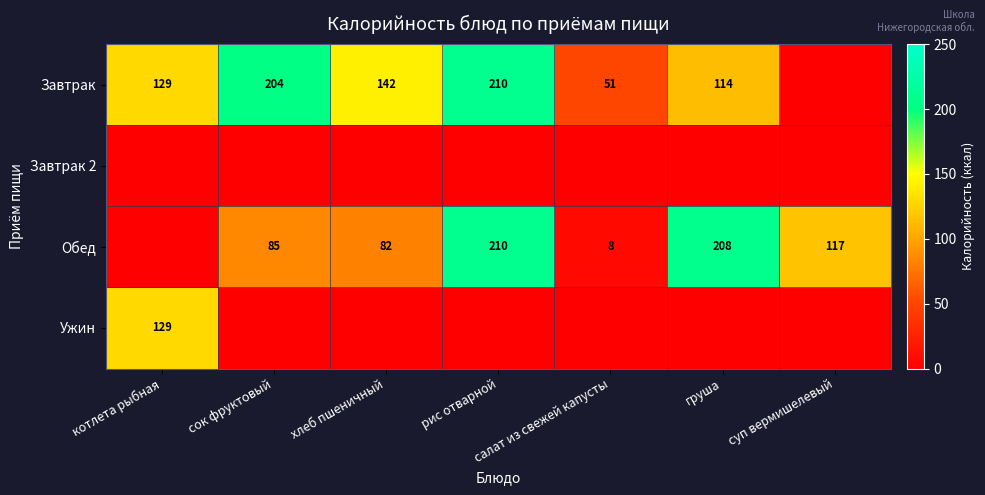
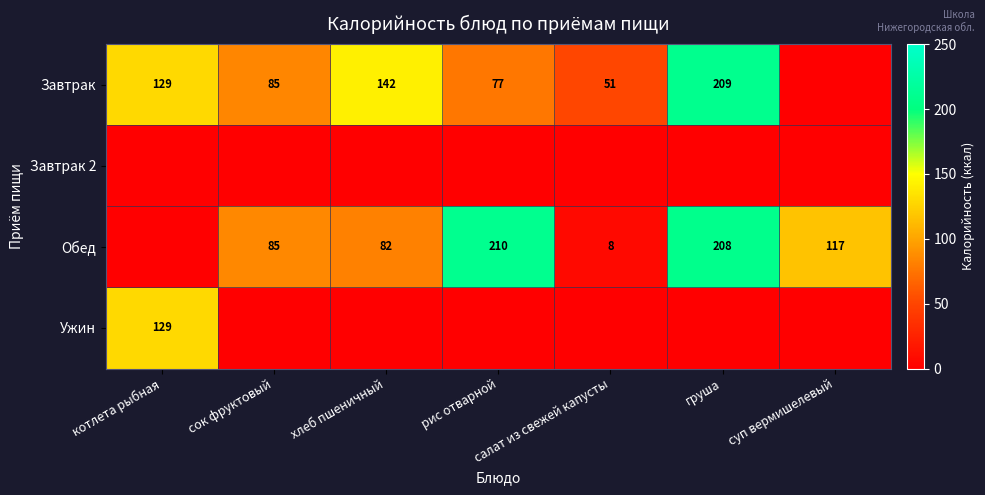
Завтрак, сок фруктовый: 204 -> 85
Завтрак, рис отварной: 210 -> 77
Завтрак, груша: 114 -> 209
